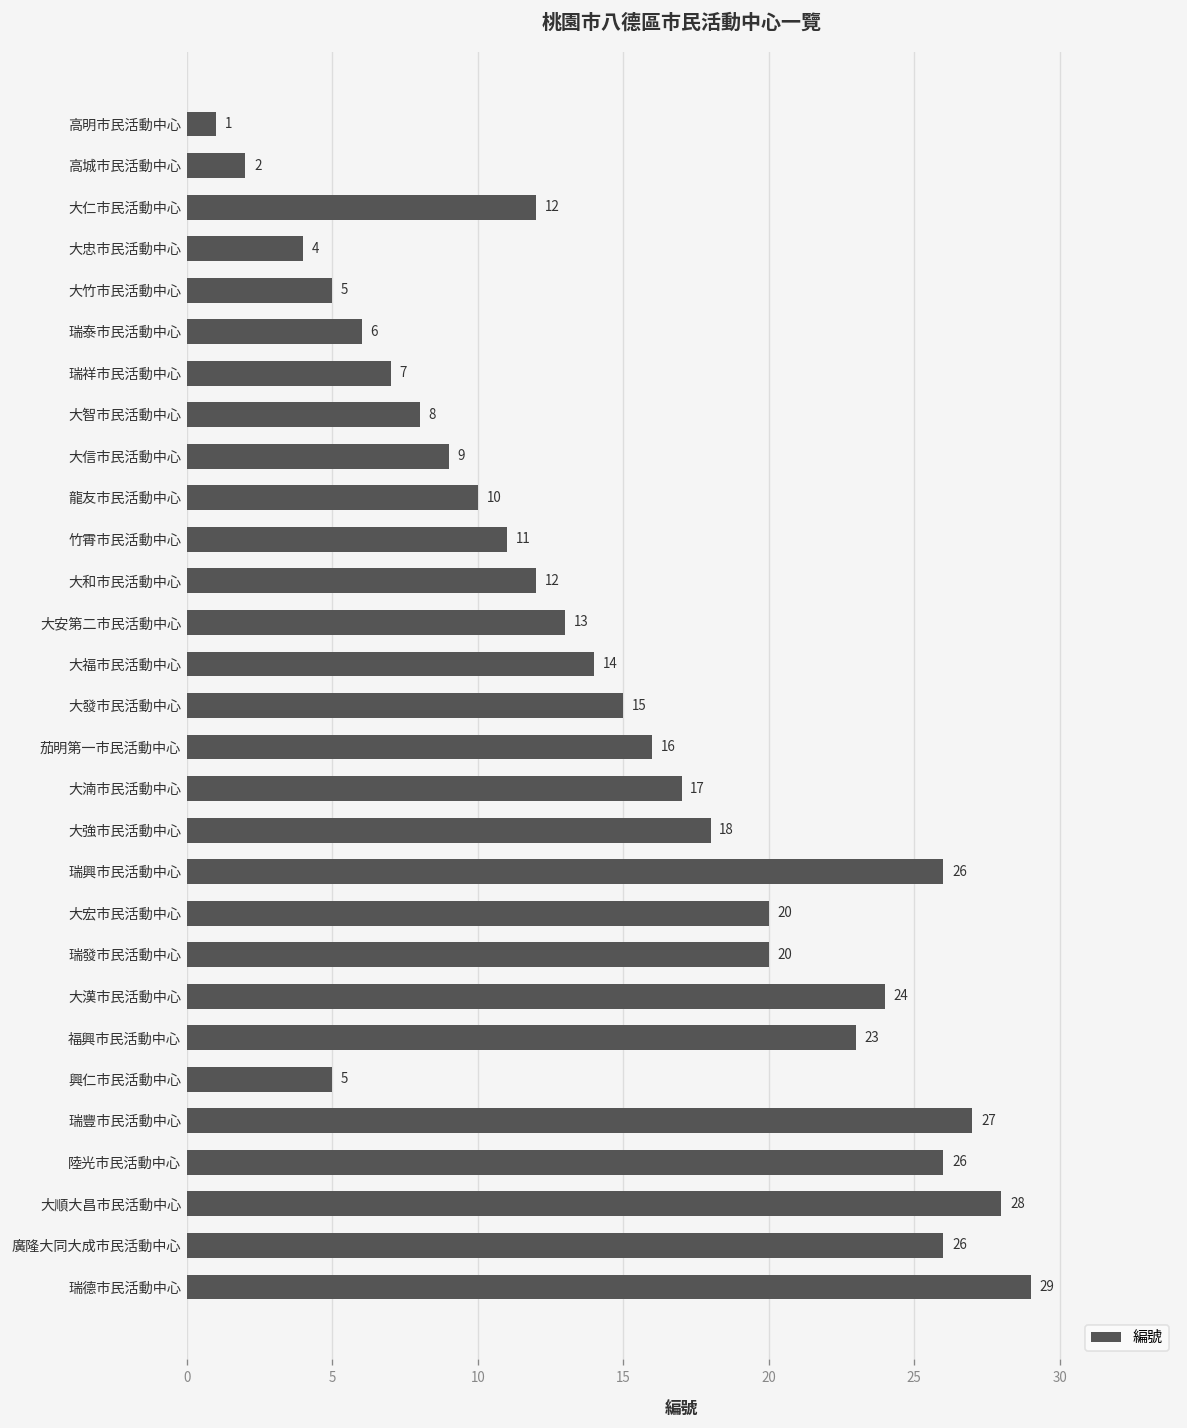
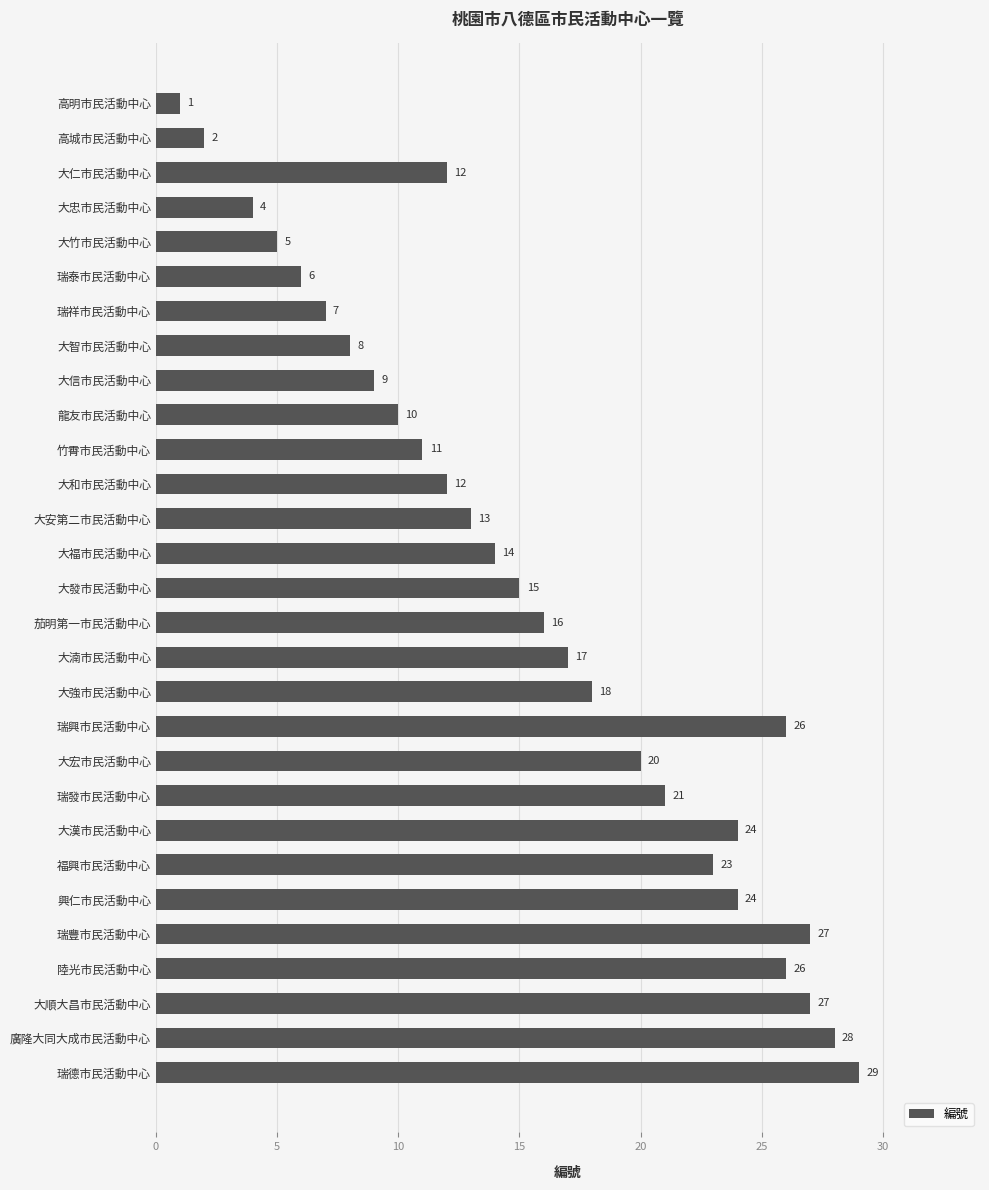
瑞發市民活動中心: 20 -> 21
興仁市民活動中心: 5 -> 24
大順大昌市民活動中心: 28 -> 27
廣隆大同大成市民活動中心: 26 -> 28
